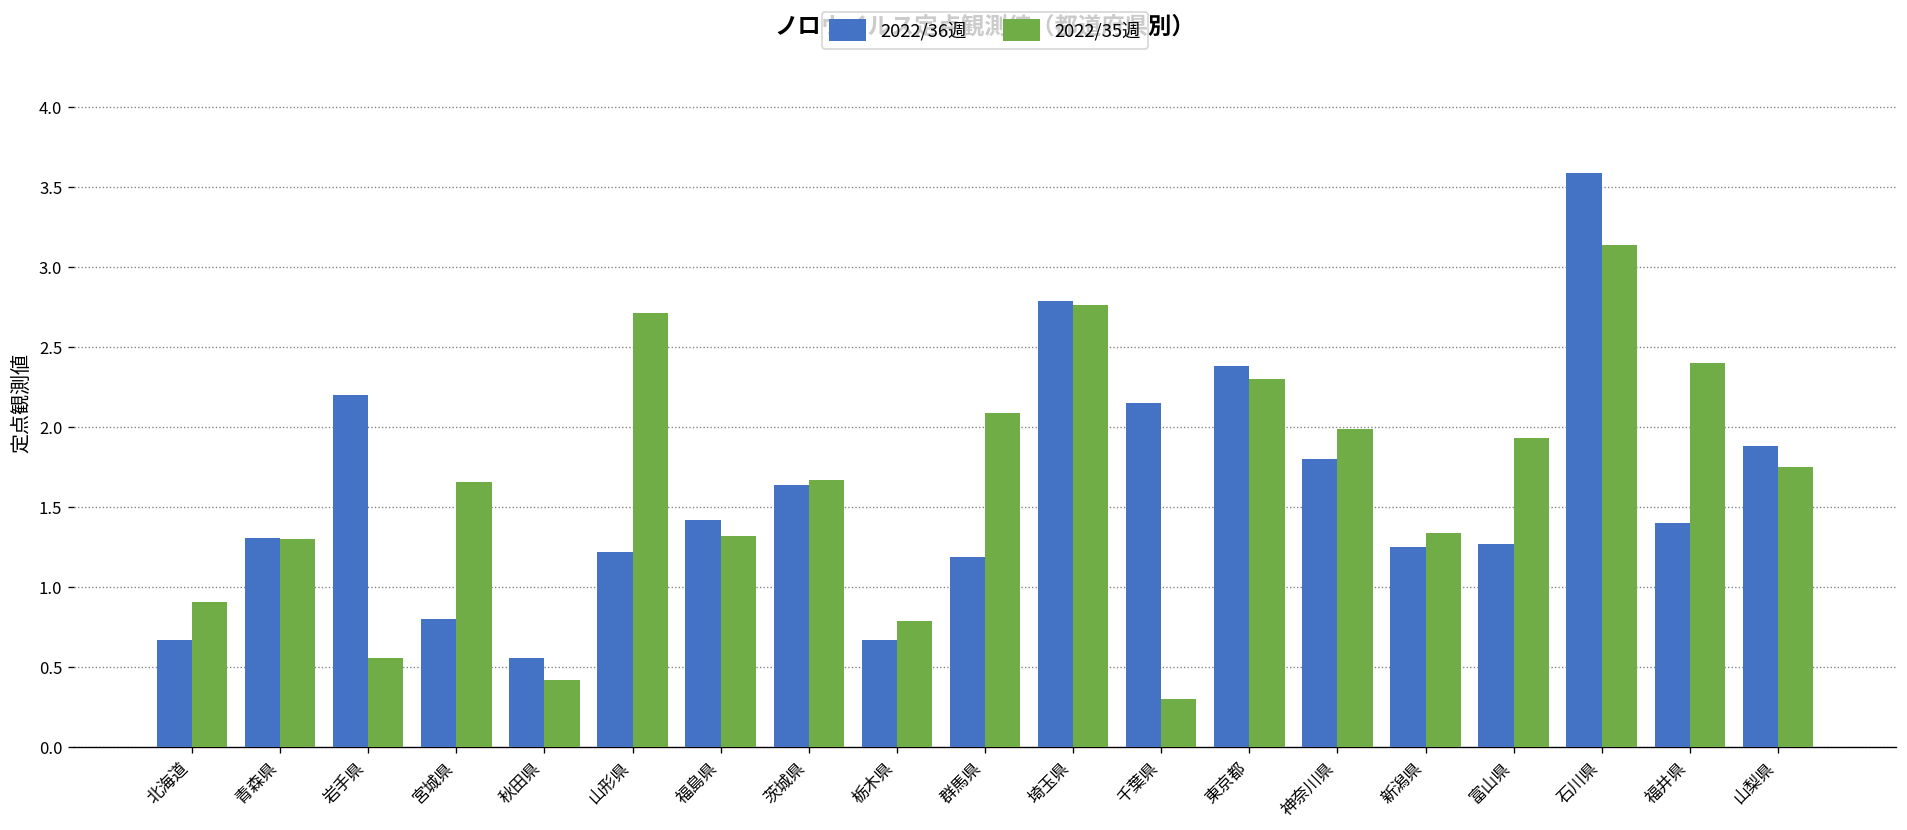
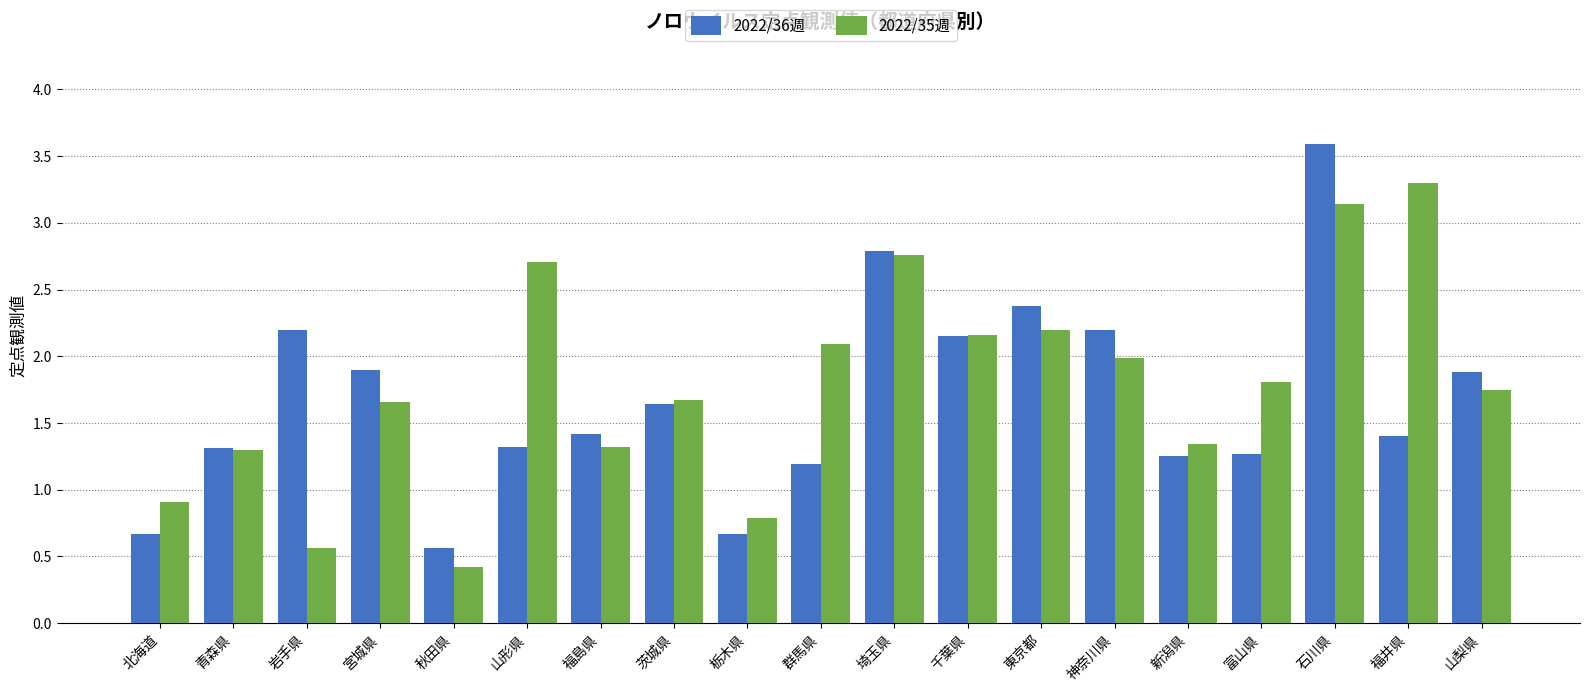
2022/36週, 宮城県: 0.8 -> 1.9
2022/36週, 山形県: 1.22 -> 1.32
2022/35週, 千葉県: 0.30 -> 2.16
2022/35週, 東京都: 2.3 -> 2.2
2022/36週, 神奈川県: 1.8 -> 2.2
2022/35週, 富山県: 1.93 -> 1.81
2022/35週, 福井県: 2.4 -> 3.3
